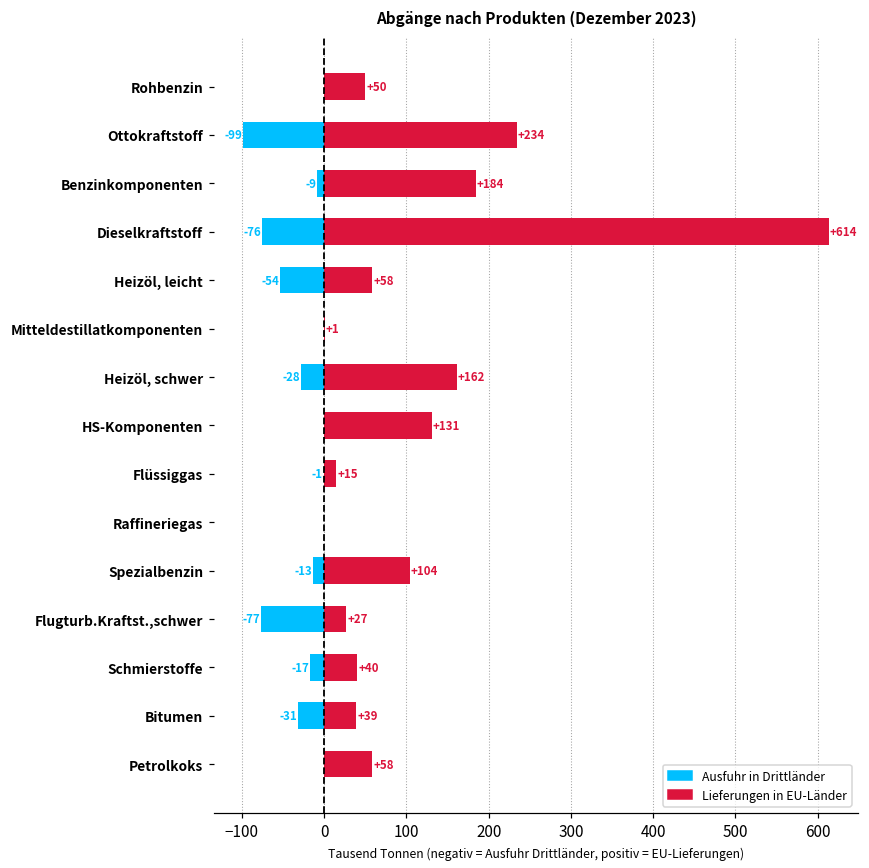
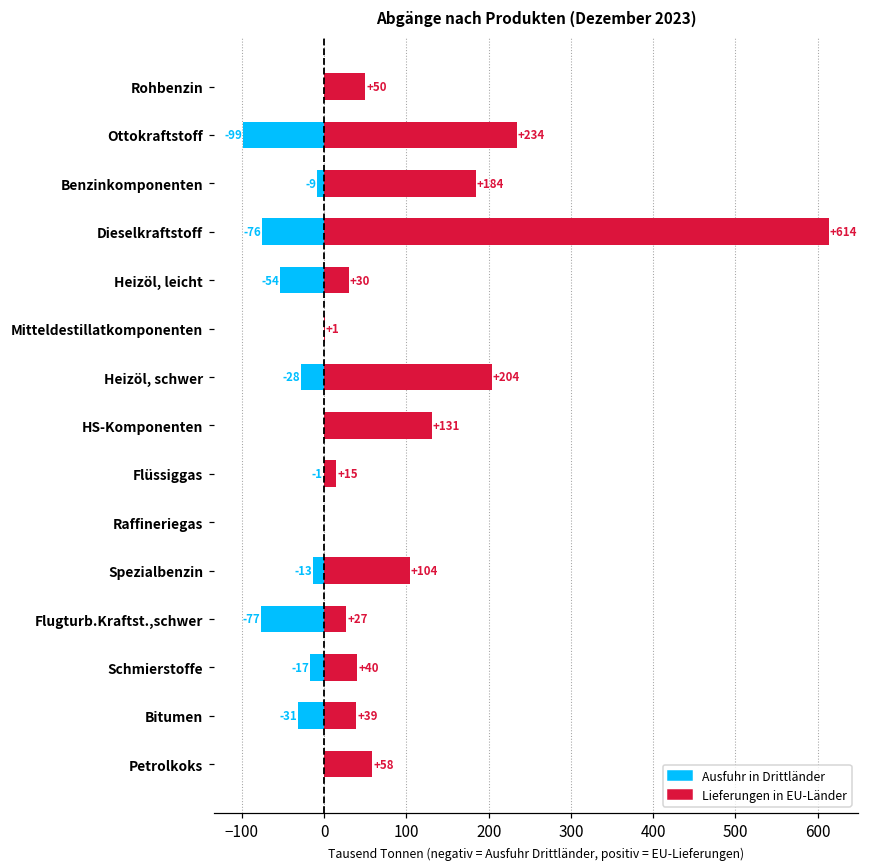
Lieferungen in EU-Länder, Heizöl, leicht: +58 -> +30
Lieferungen in EU-Länder, Heizöl, schwer: +162 -> +204
